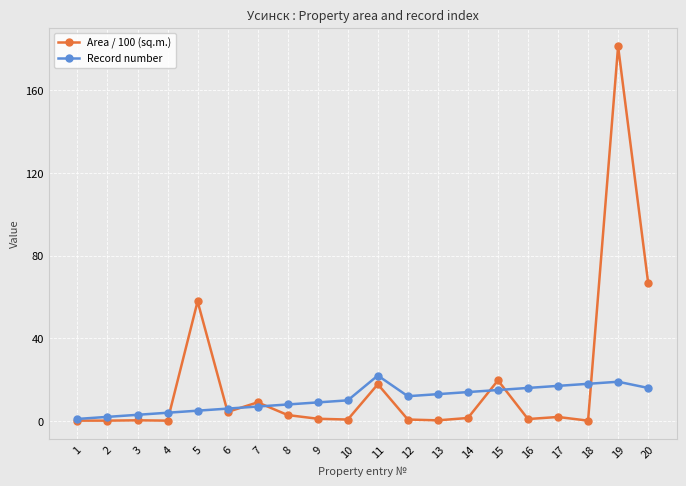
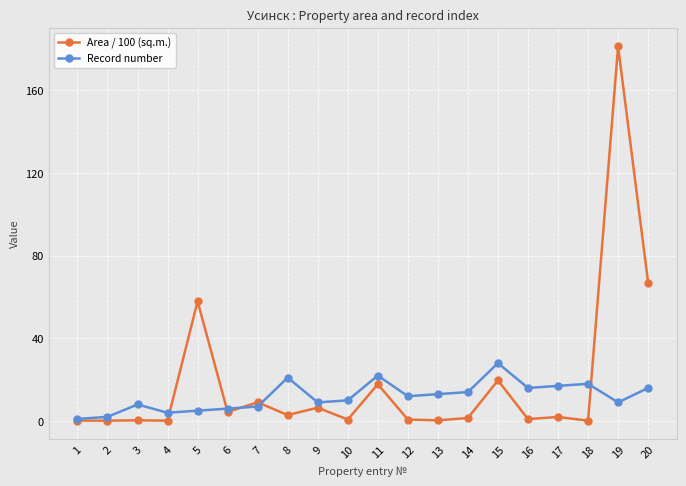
Record number, 3: 3 -> 8
Record number, 8: 8 -> 21
Area / 100 (sq.m.), 9: 1 -> 6
Record number, 15: 15 -> 28
Record number, 19: 19 -> 9
